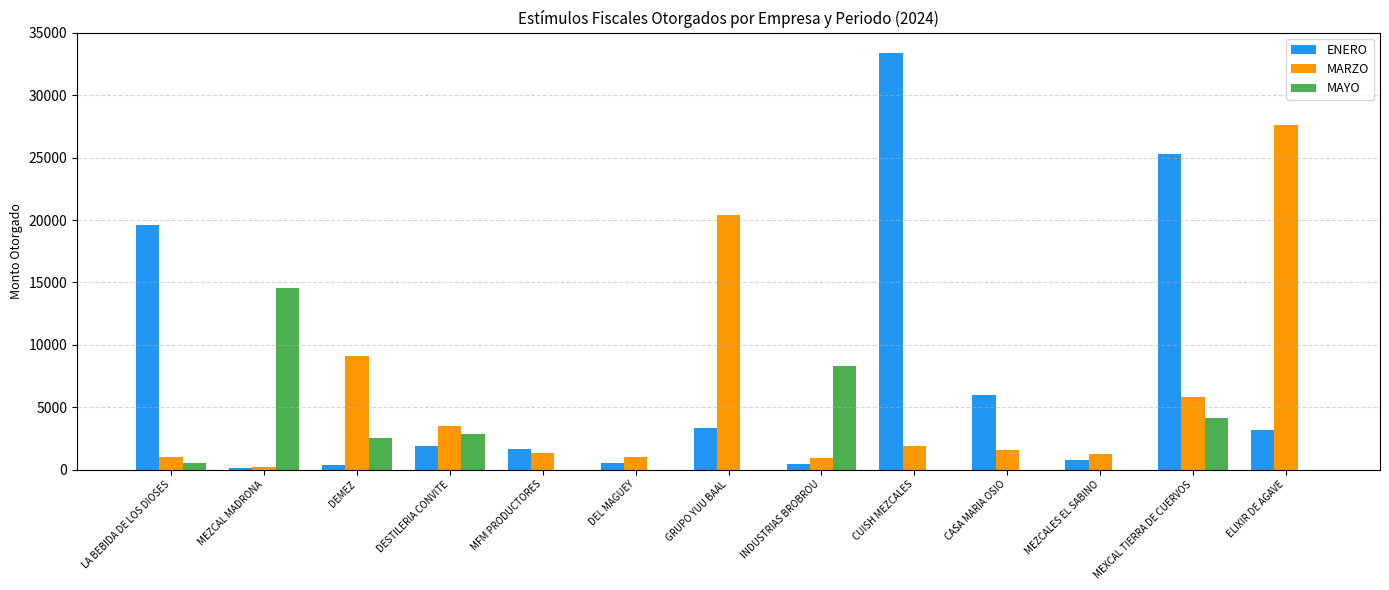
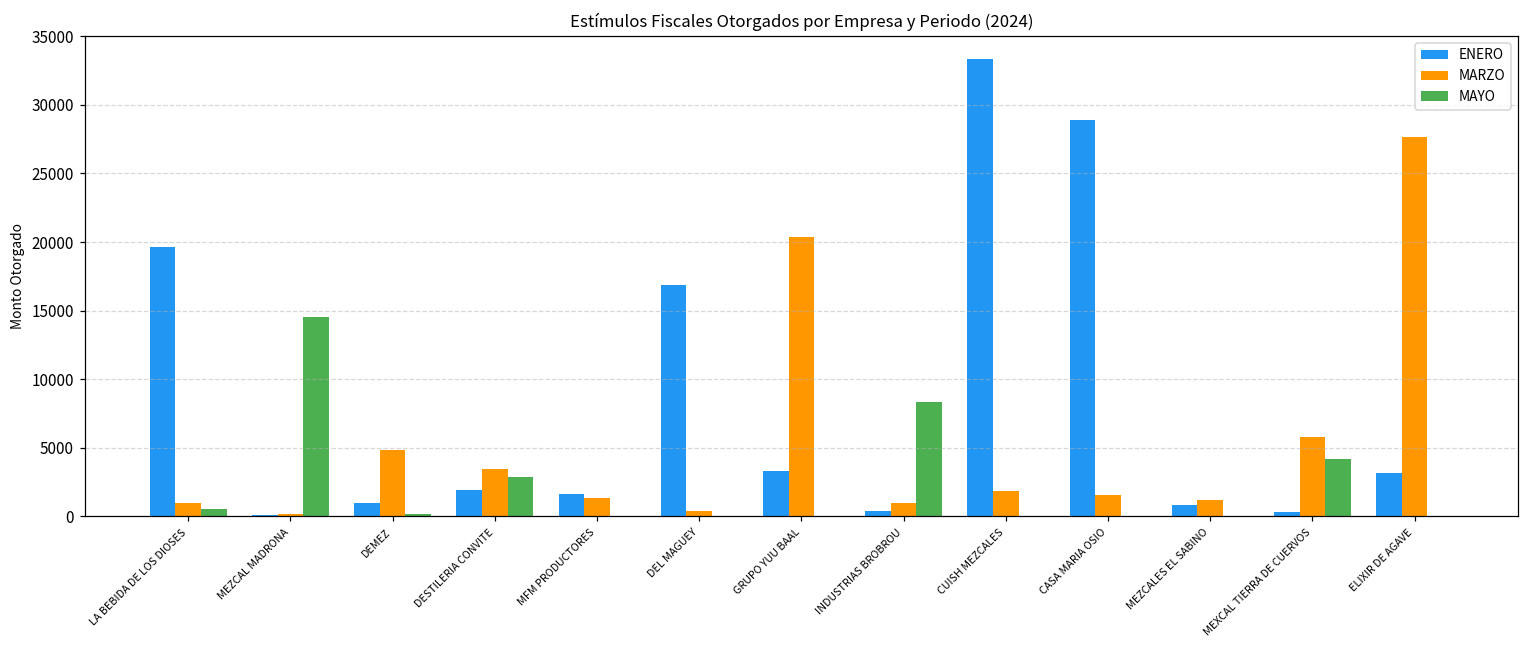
ENERO, DEMEZ: 300 -> 1000
MARZO, DEMEZ: 9100 -> 4800
MAYO, DEMEZ: 2500 -> 200
ENERO, DEL MAGUEY: 500 -> 16900
MARZO, DEL MAGUEY: 1000 -> 400
ENERO, CASA MARIA OSIO: 5900 -> 28900
ENERO, MEXCAL TIERRA DE CUERVOS: 25300 -> 300
